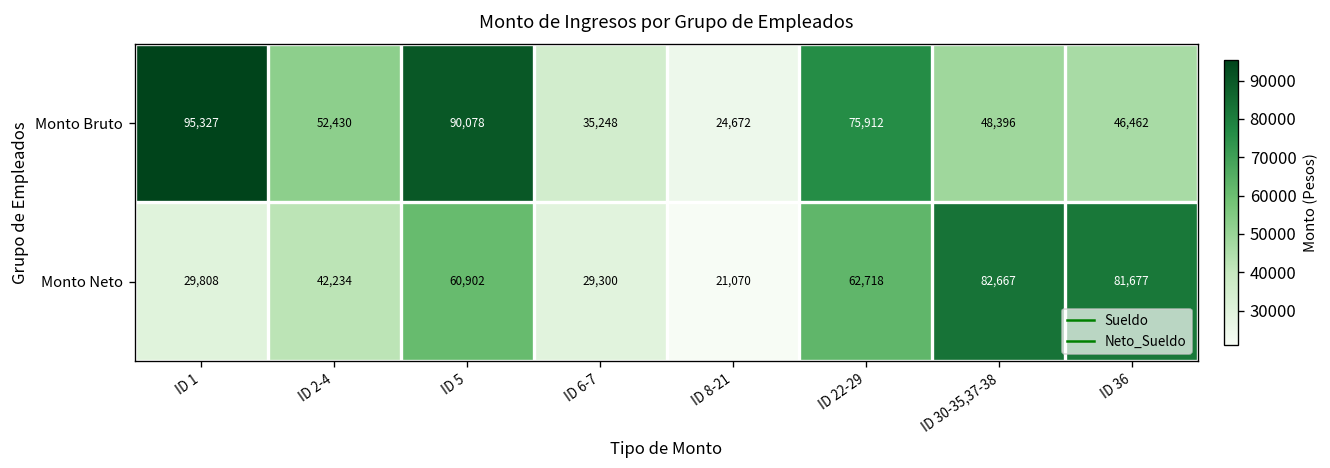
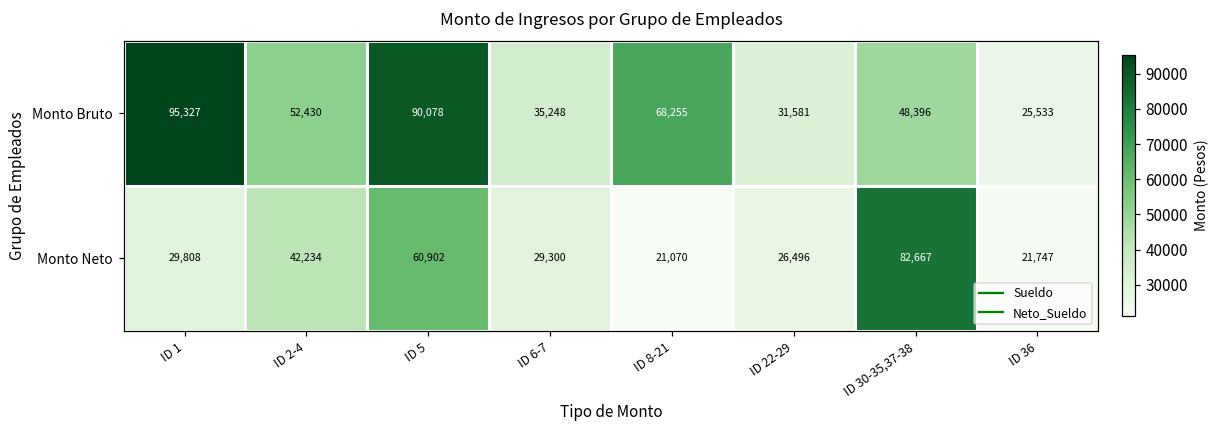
Monto Bruto, ID 8-21: 24,672 -> 68,255
Monto Bruto, ID 22-29: 75,912 -> 31,581
Monto Bruto, ID 36: 46,462 -> 25,533
Monto Neto, ID 22-29: 62,718 -> 26,496
Monto Neto, ID 36: 81,677 -> 21,747
